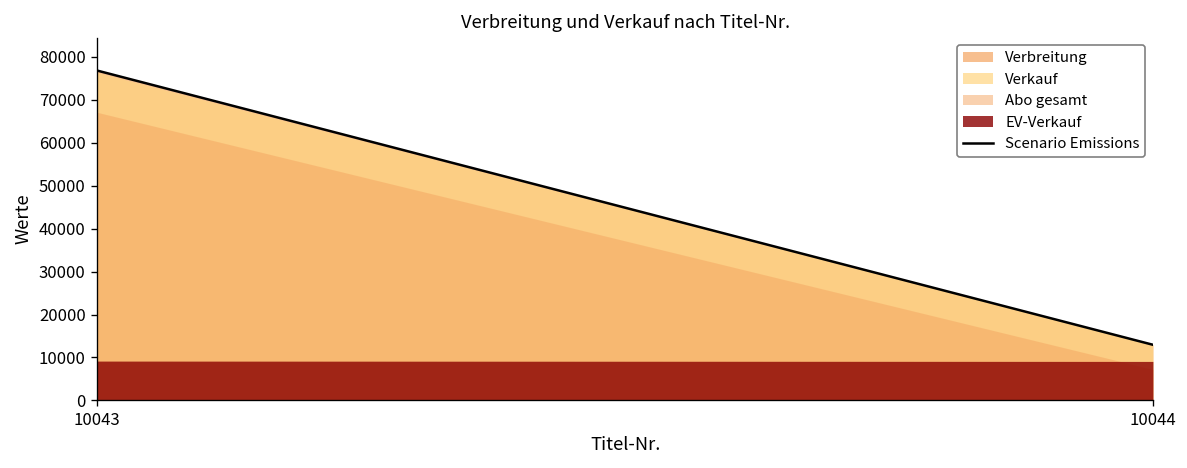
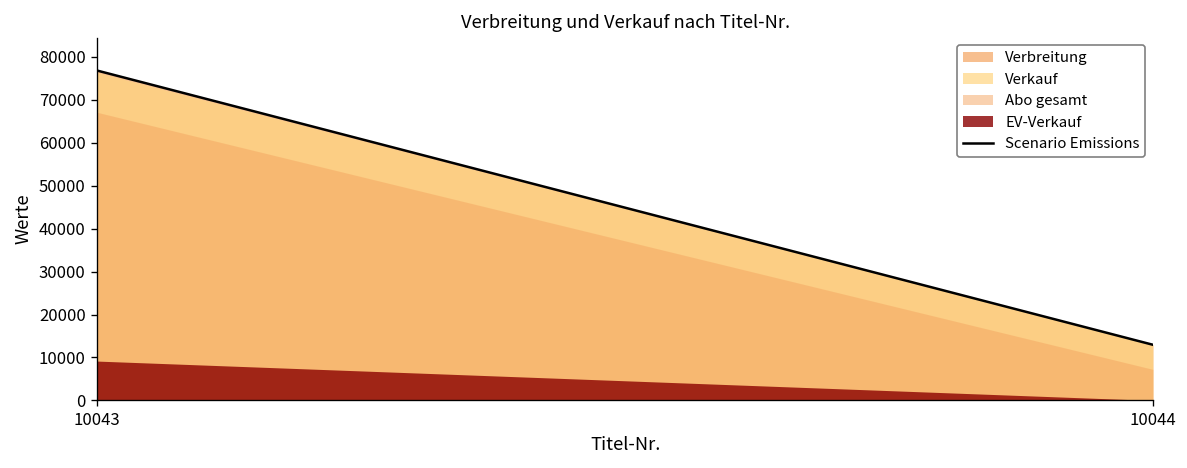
EV-Verkauf, 10044: 9000 -> 0
